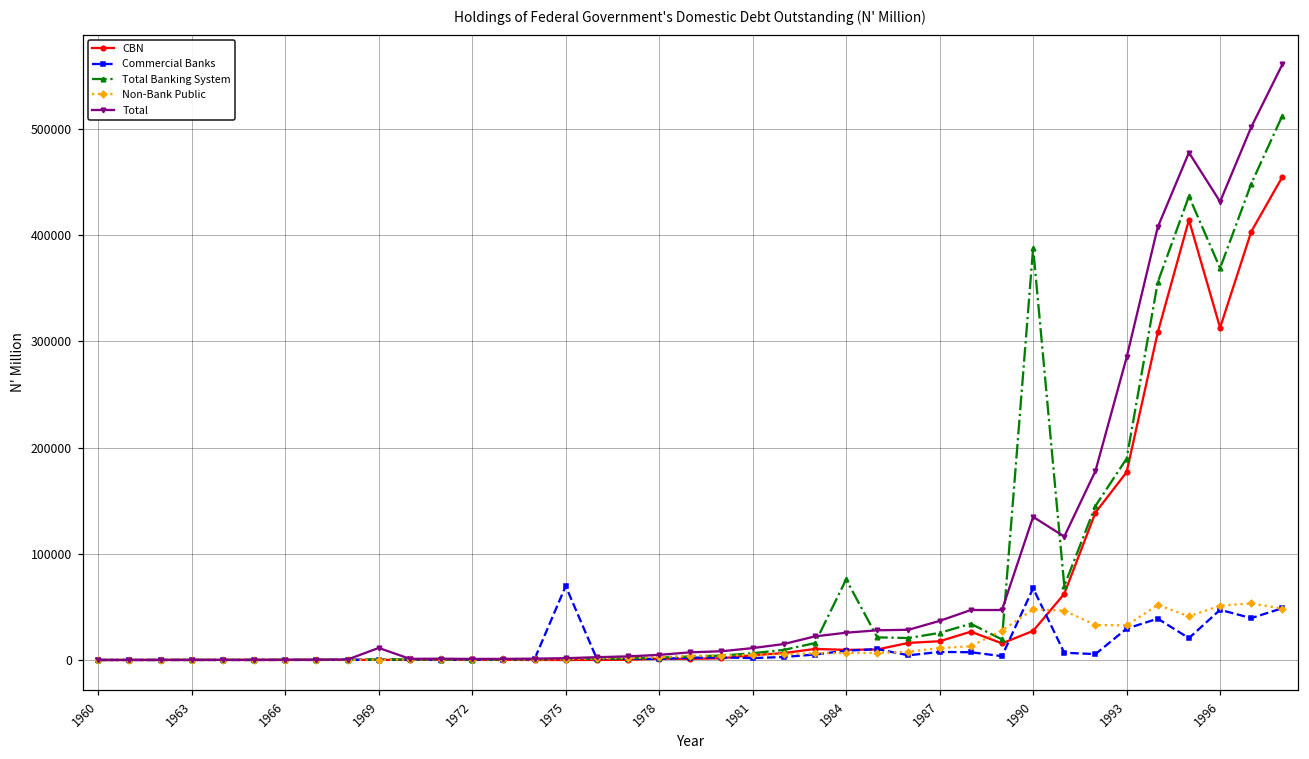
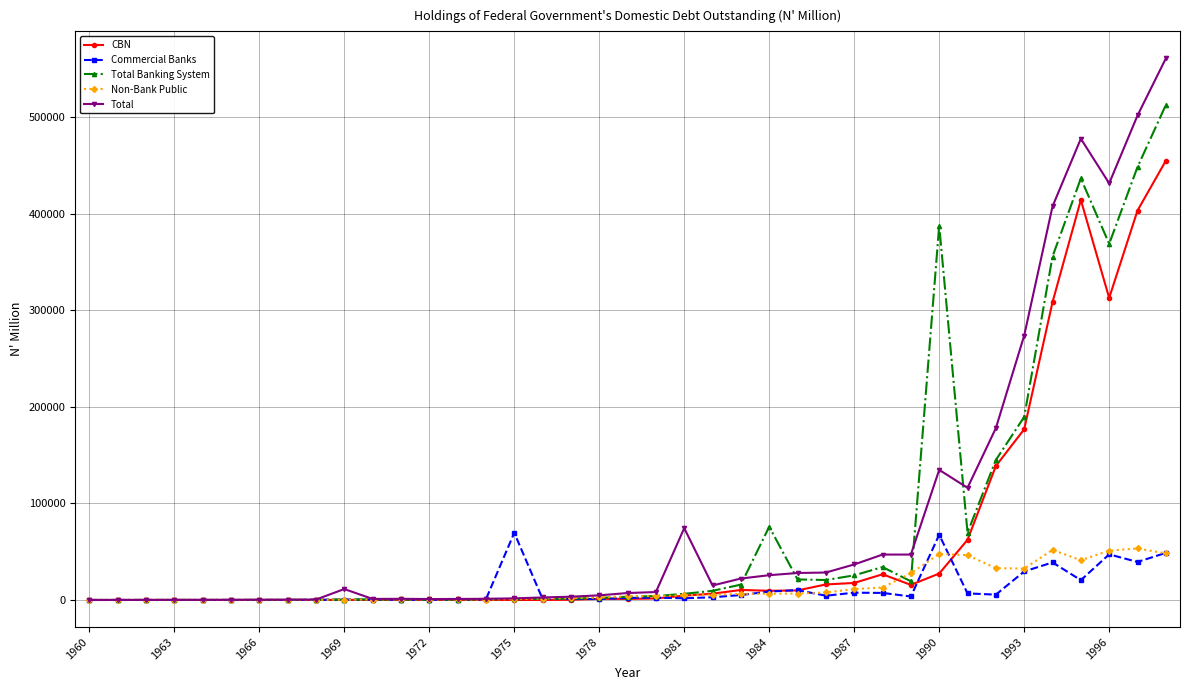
Total, 1981: 10000 -> 70000
Total, 1993: 280000 -> 270000
